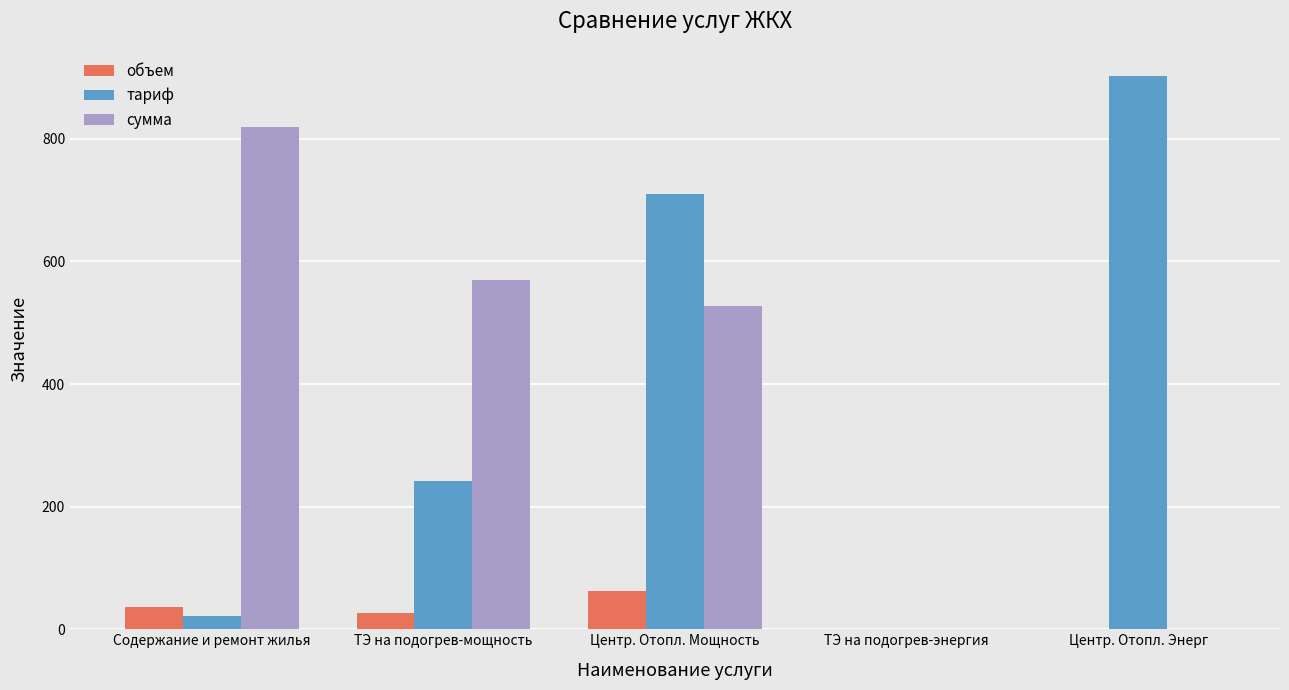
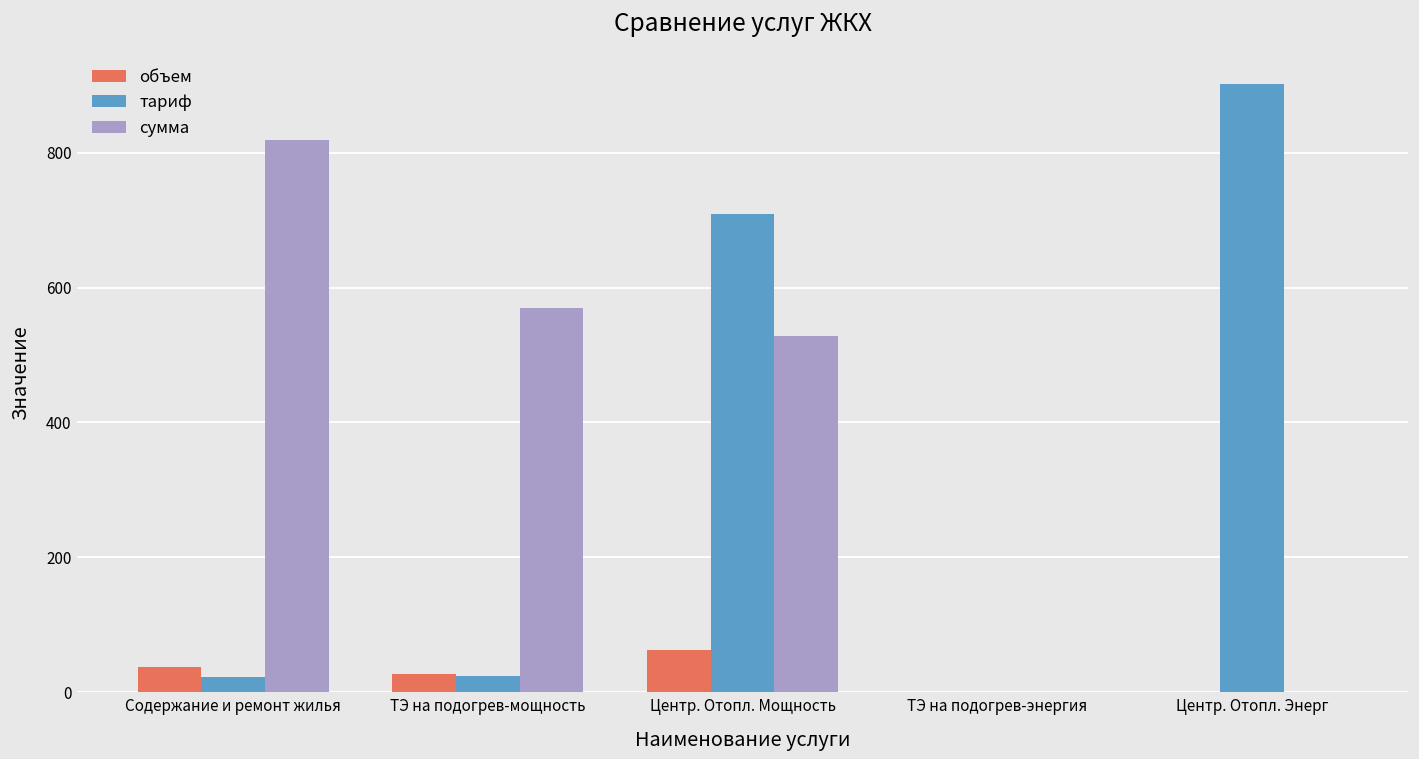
тариф, ТЭ на подогрев-мощность: 240 -> 20
